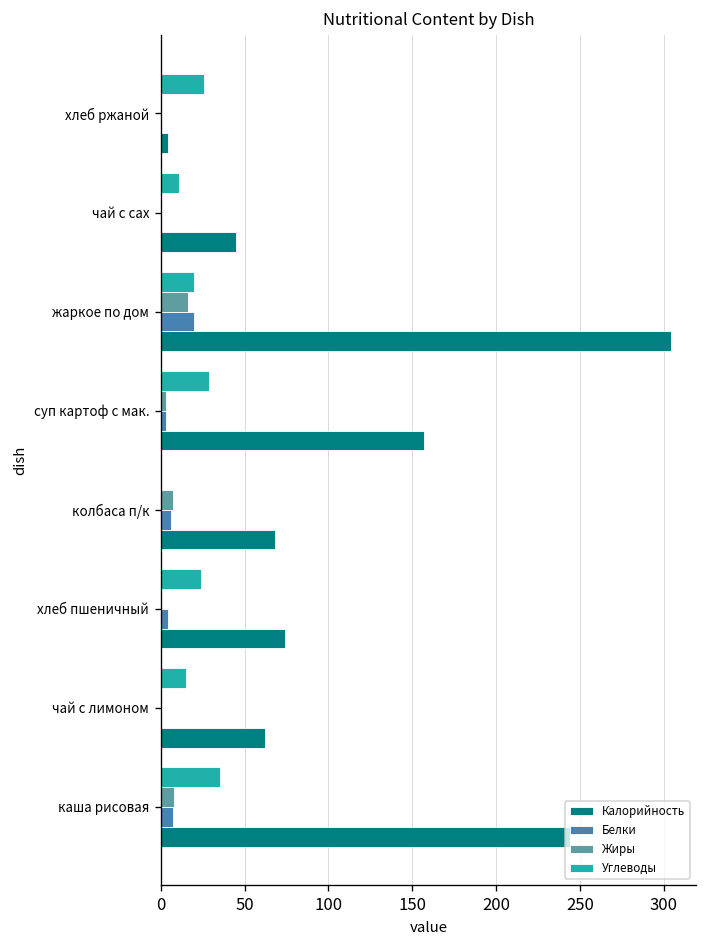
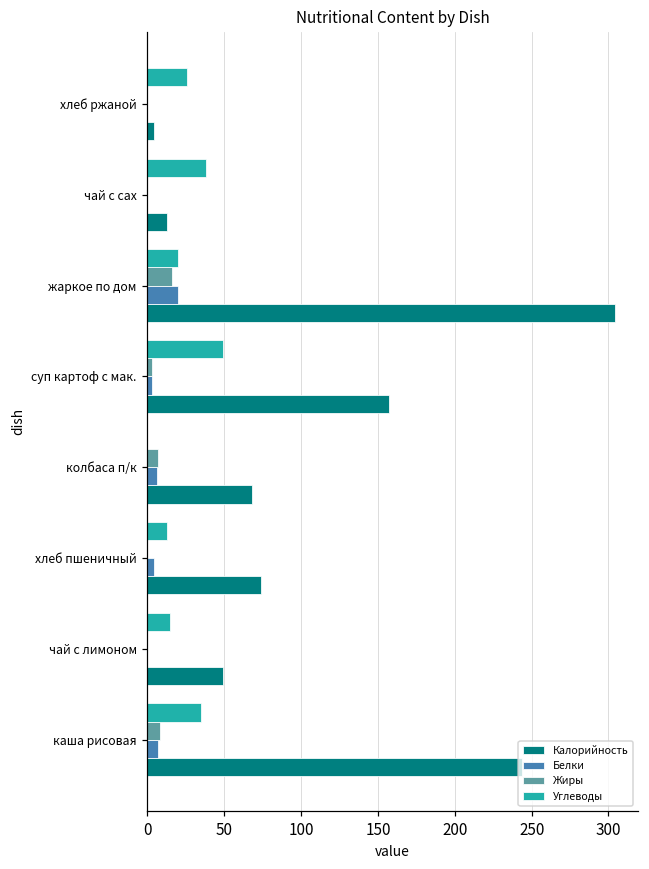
Углеводы, чай с сах: 11 -> 38
Калорийность, чай с сах: 45 -> 13
Углеводы, суп картоф с мак.: 29 -> 49
Углеводы, хлеб пшеничный: 24 -> 13
Калорийность, чай с лимоном: 62 -> 49
